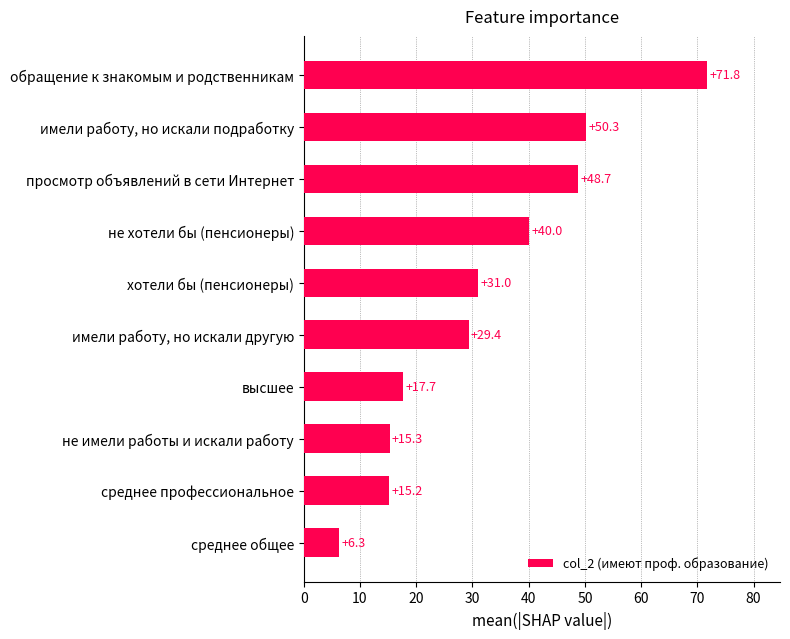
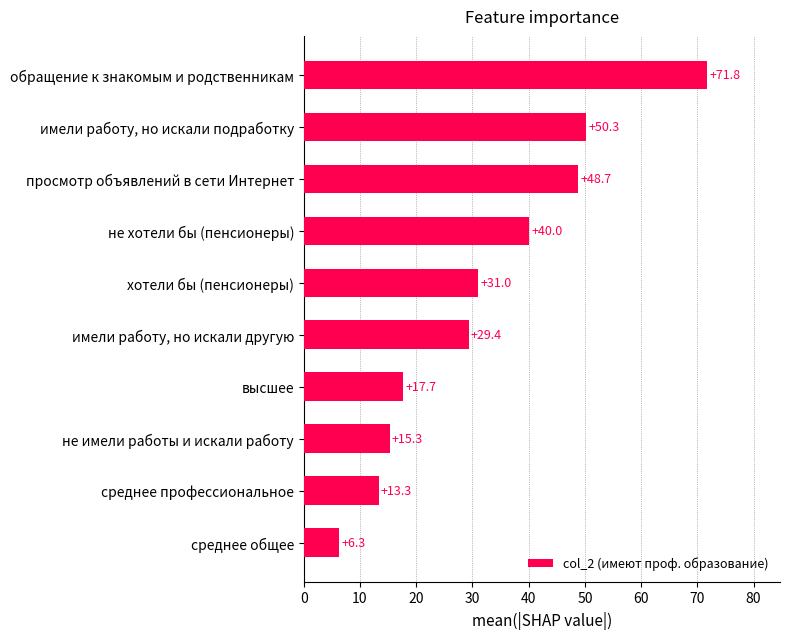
среднее профессиональное: +15.2 -> +13.3
